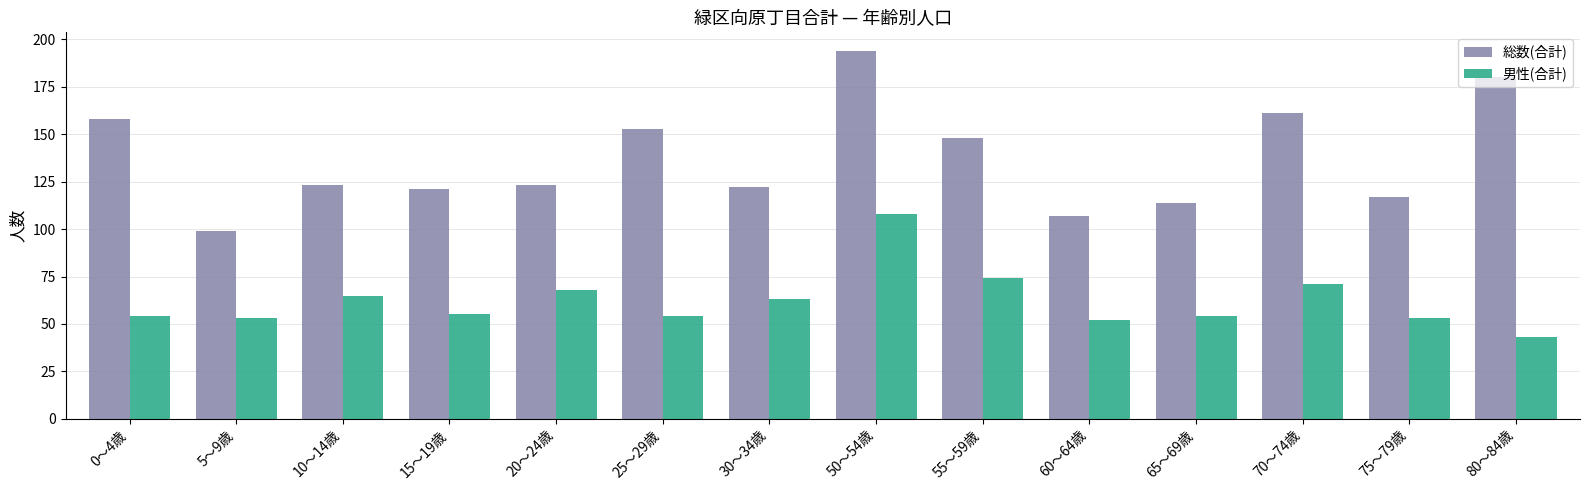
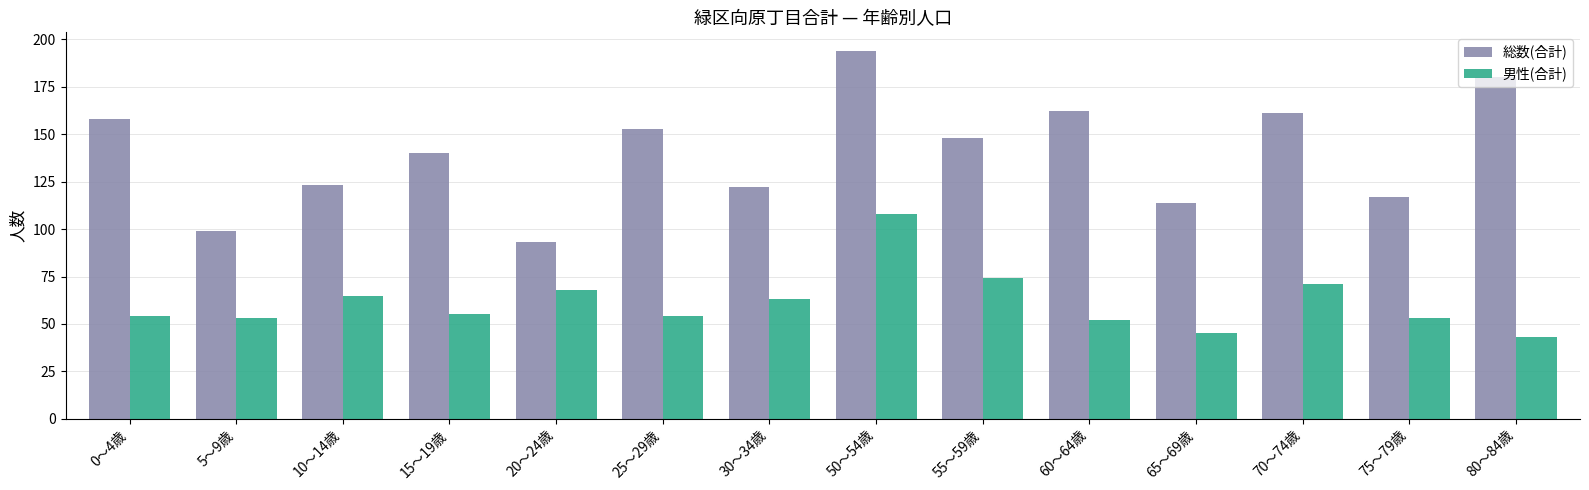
総数(合計), 15～19歳: 121 -> 140
総数(合計), 20～24歳: 123 -> 93
総数(合計), 60～64歳: 107 -> 162
男性(合計), 65～69歳: 54 -> 45
